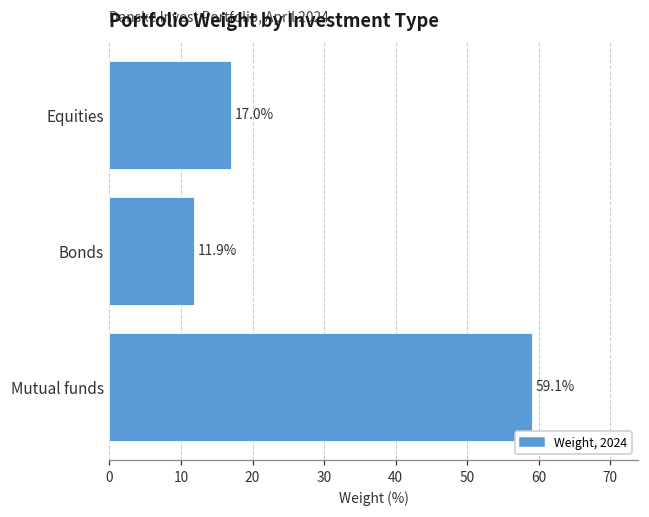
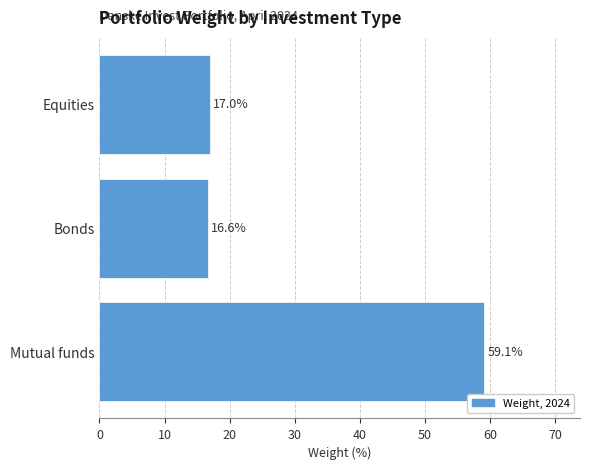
Bonds: 11.9% -> 16.6%
